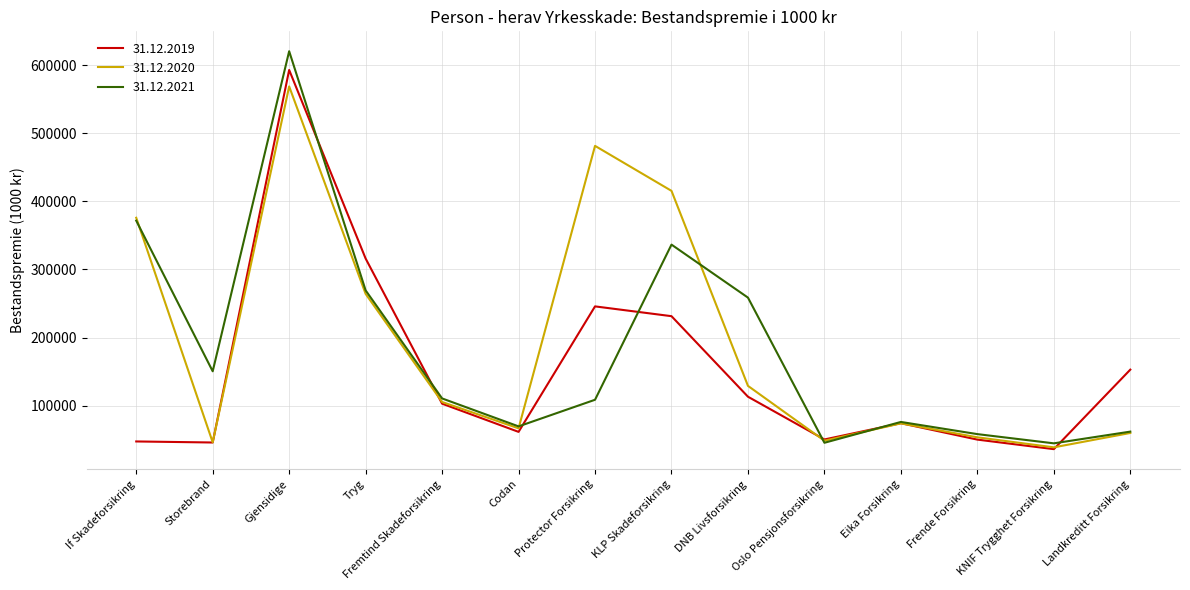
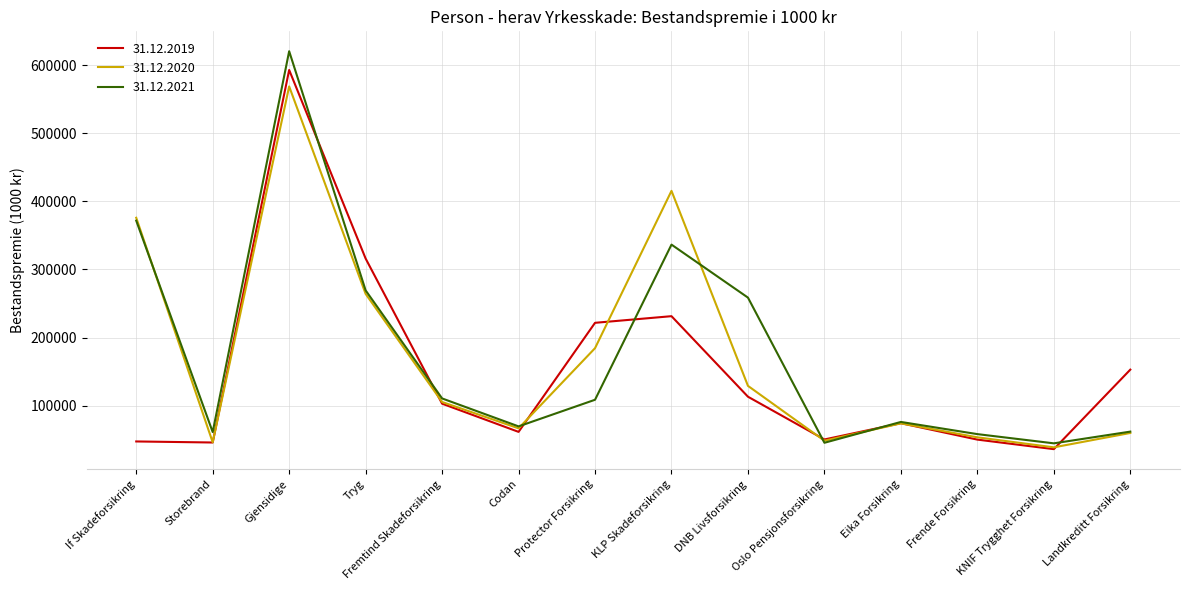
31.12.2021, Storebrand: 150000 -> 60000
31.12.2019, Protector Forsikring: 250000 -> 220000
31.12.2020, Protector Forsikring: 480000 -> 180000
